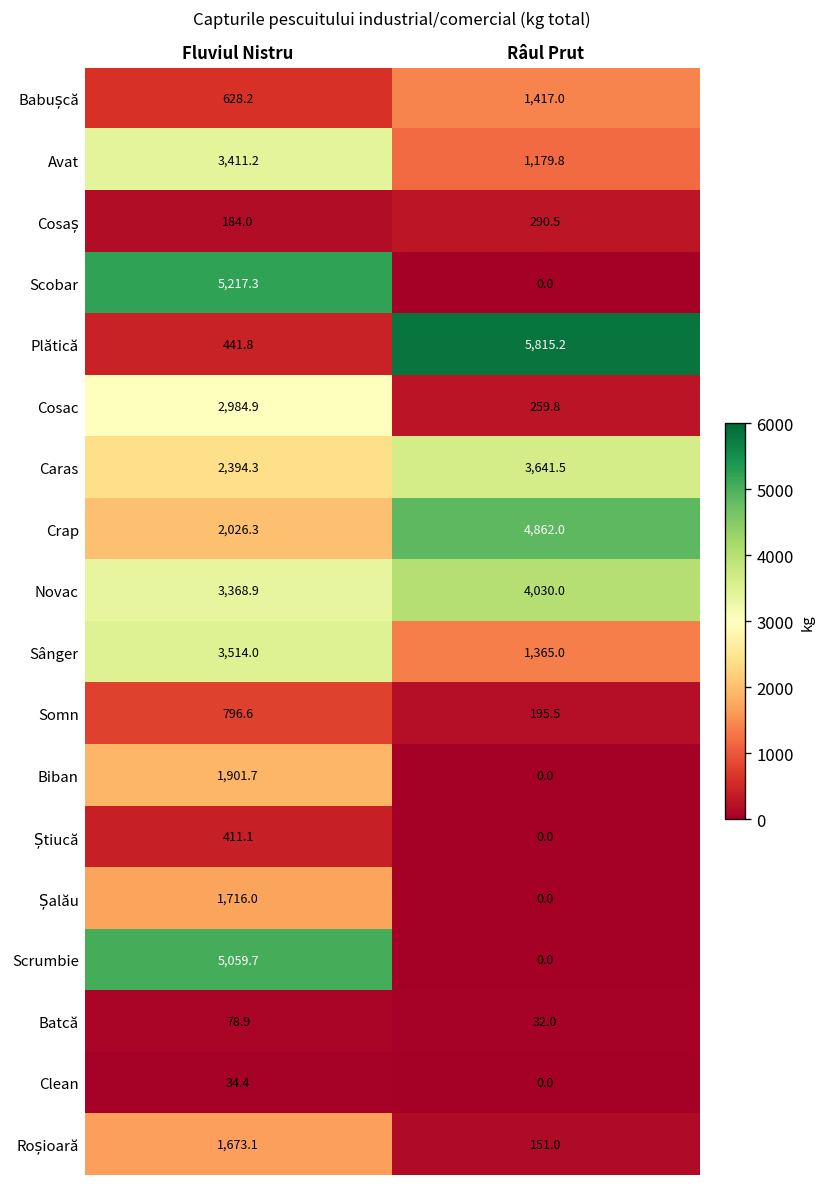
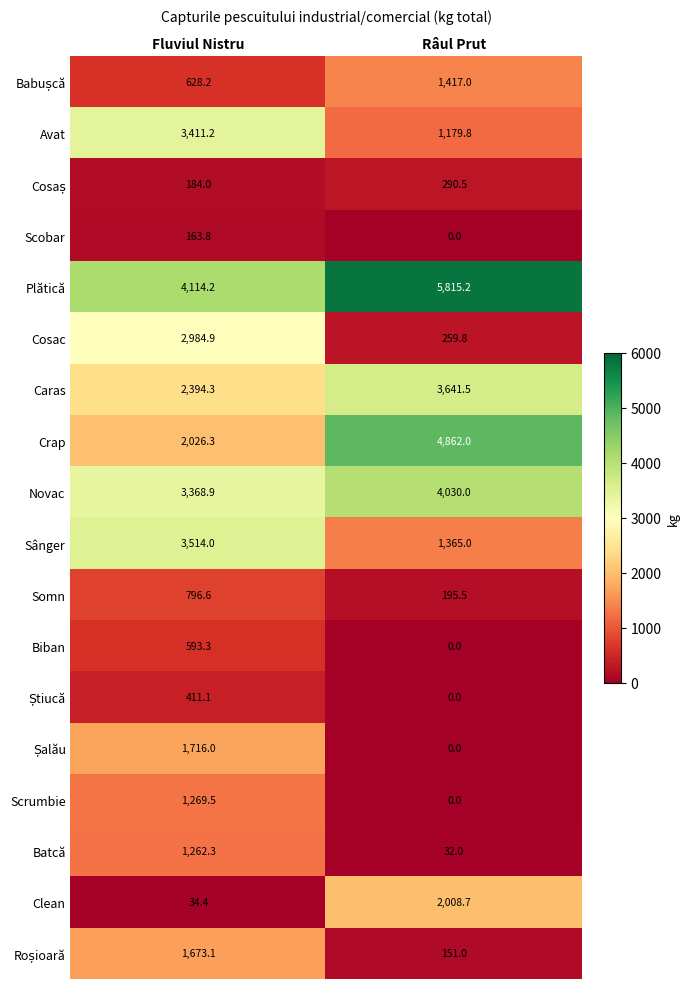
Scobar, Fluviul Nistru: 5,217.3 -> 163.8
Plătică, Fluviul Nistru: 441.8 -> 4,114.2
Biban, Fluviul Nistru: 1,901.7 -> 593.3
Scrumbie, Fluviul Nistru: 5,059.7 -> 1,269.5
Batcă, Fluviul Nistru: 78.9 -> 1,262.3
Clean, Râul Prut: 0.0 -> 2,008.7
